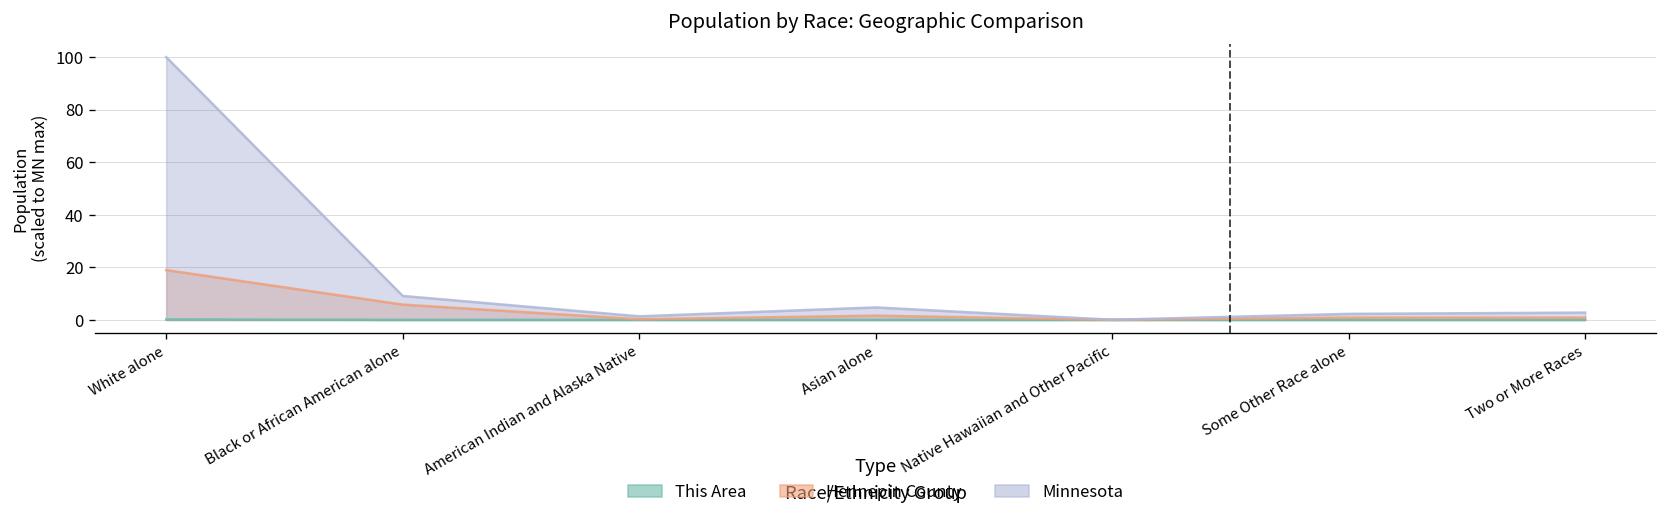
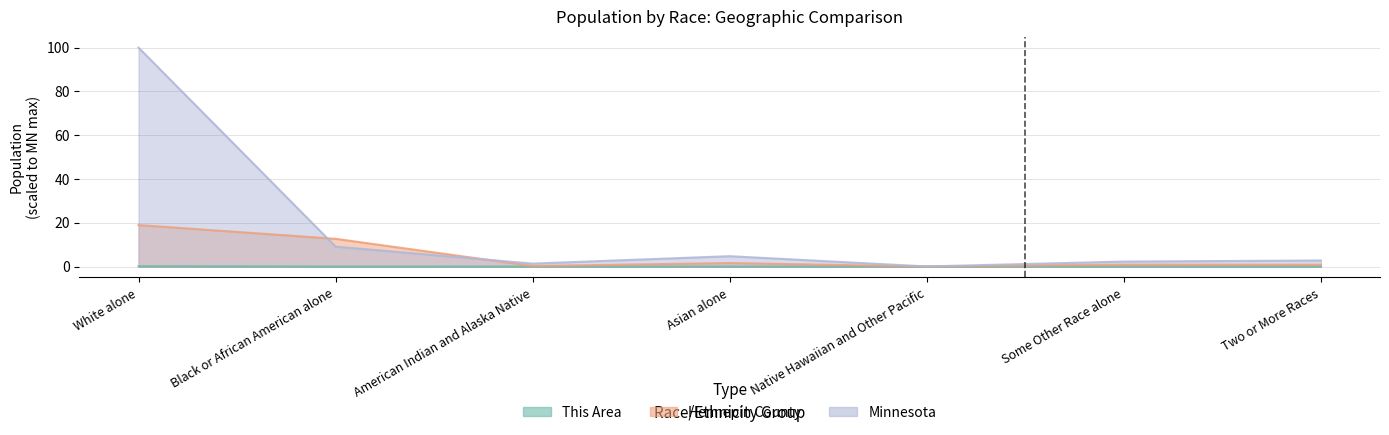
Hennepin County, Black or African American alone: 6 -> 13
